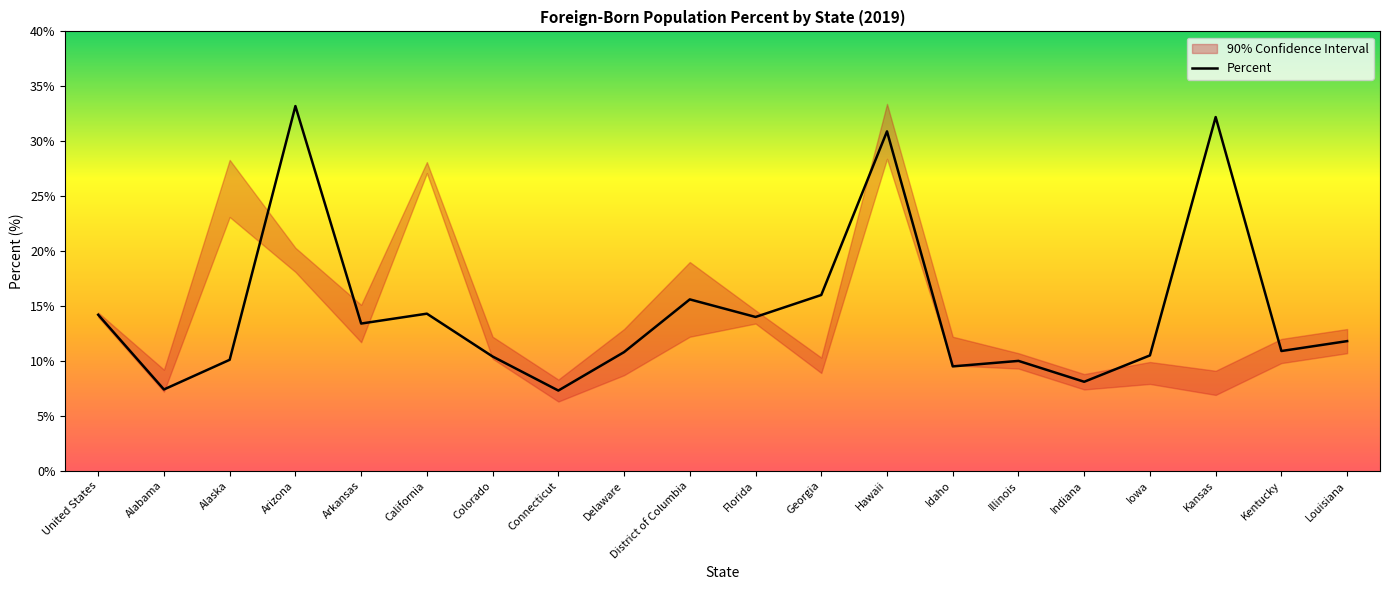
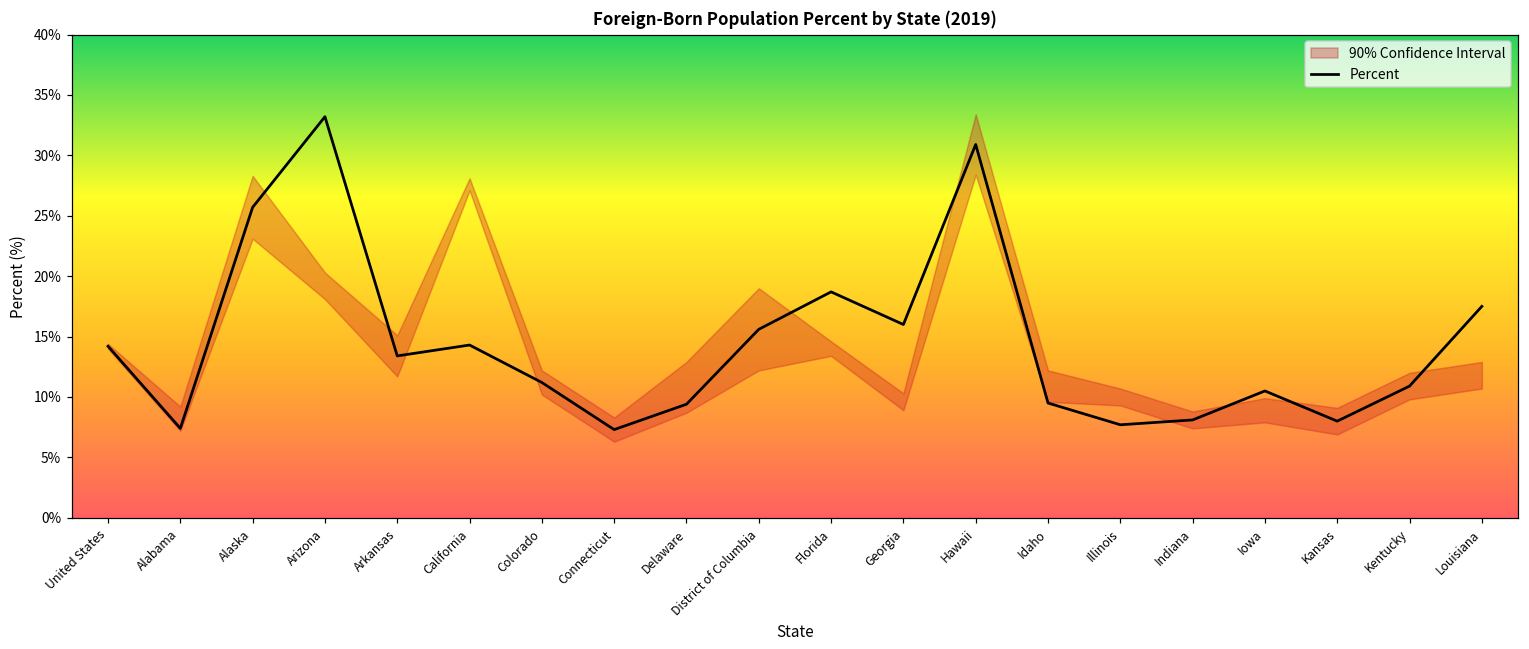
Percent, Alaska: 10.1% -> 25.7%
Percent, Colorado: 10.4% -> 11.2%
Percent, Delaware: 10.8% -> 9.4%
Percent, Florida: 14.0% -> 18.7%
Percent, Illinois: 10.0% -> 7.7%
Percent, Kansas: 32.2% -> 8.0%
Percent, Louisiana: 11.8% -> 17.5%
